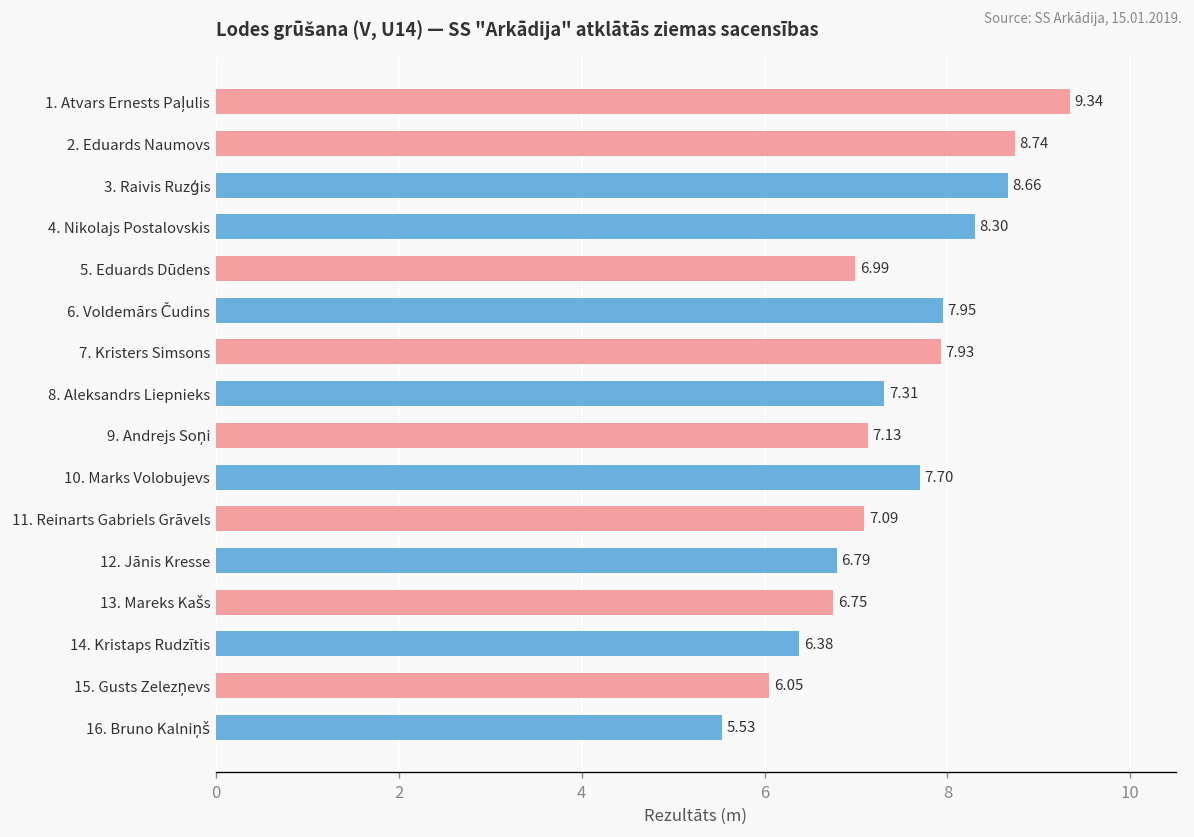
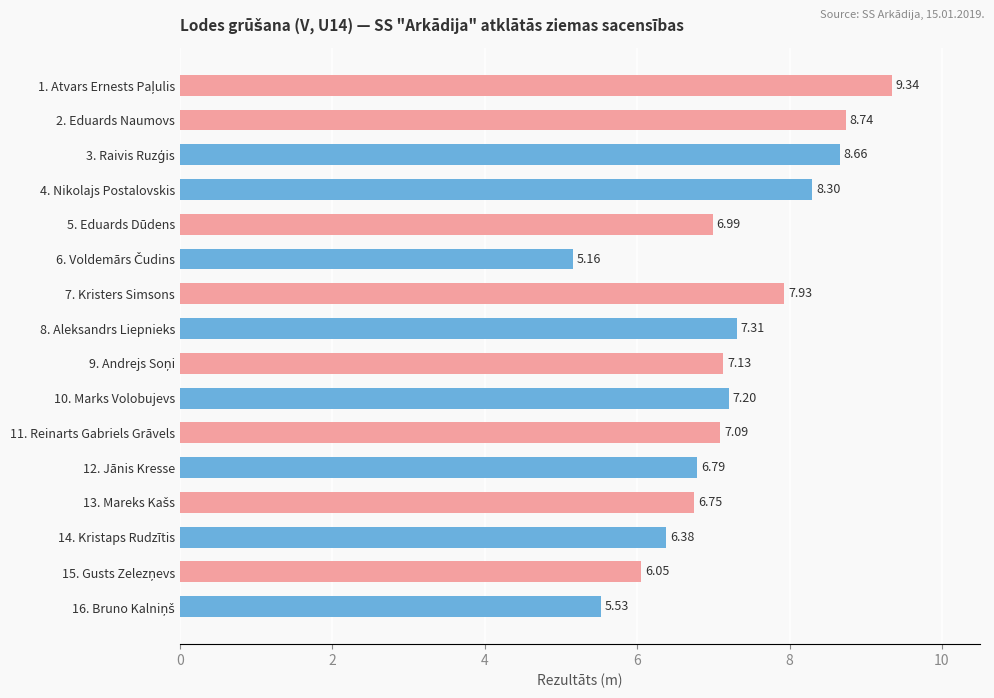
6. Voldemārs Čudins: 7.95 -> 5.16
10. Marks Volobujevs: 7.70 -> 7.20
